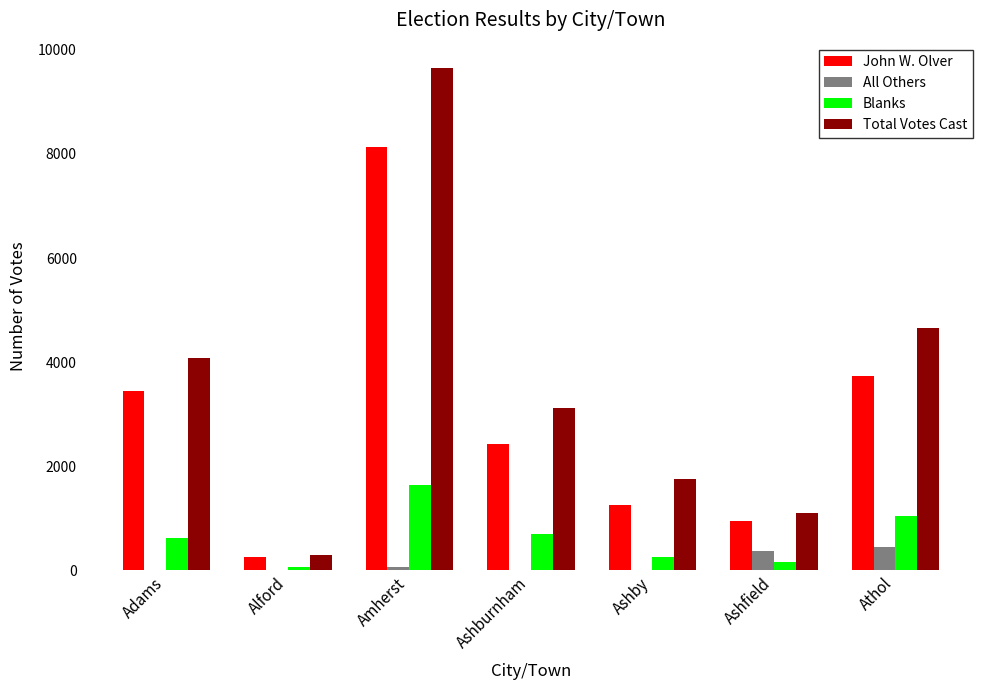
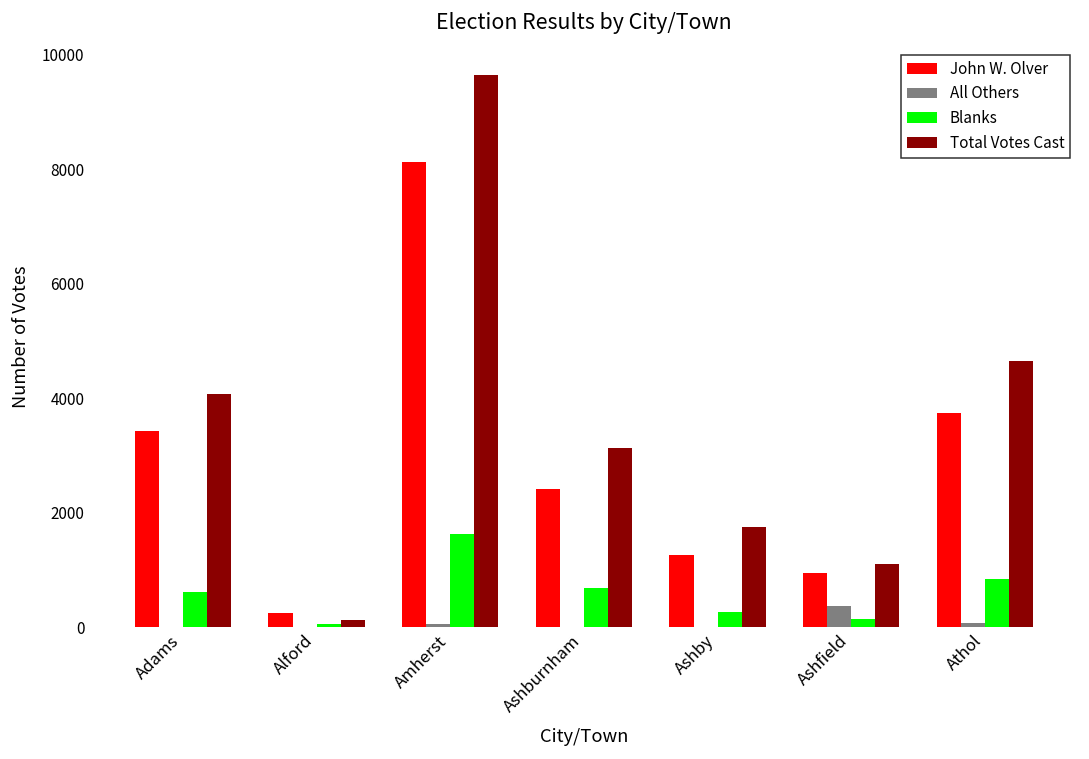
Total Votes Cast, Alford: 300 -> 100
All Others, Athol: 400 -> 100
Blanks, Athol: 1000 -> 900
